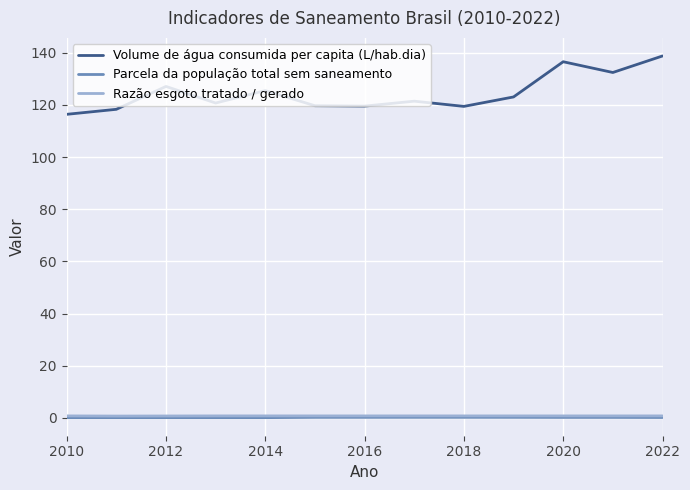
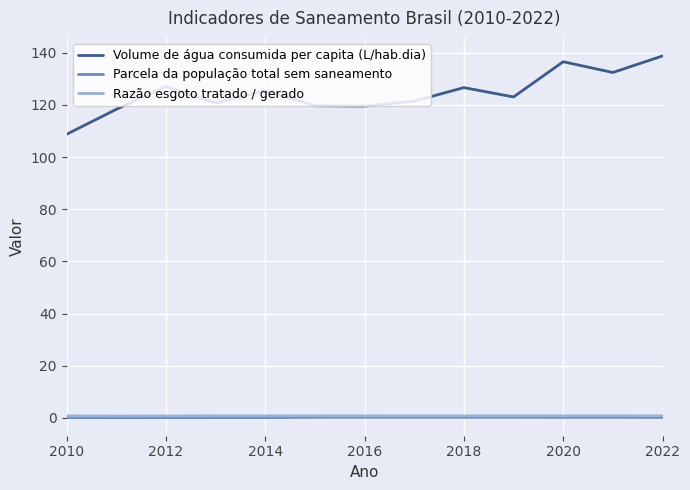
Volume de água consumida per capita (L/hab.dia), 2010: 116 -> 109
Volume de água consumida per capita (L/hab.dia), 2018: 119 -> 127
